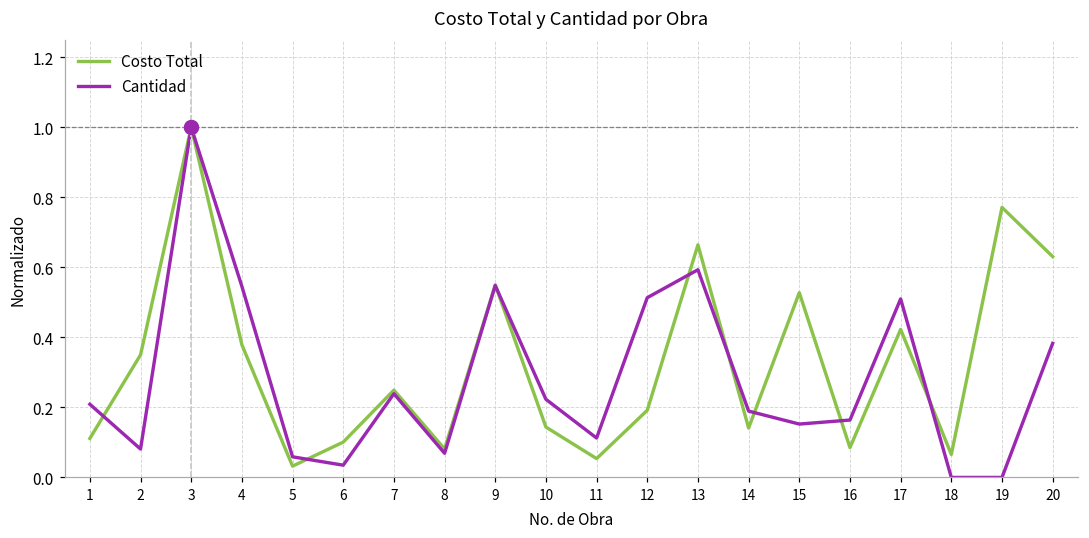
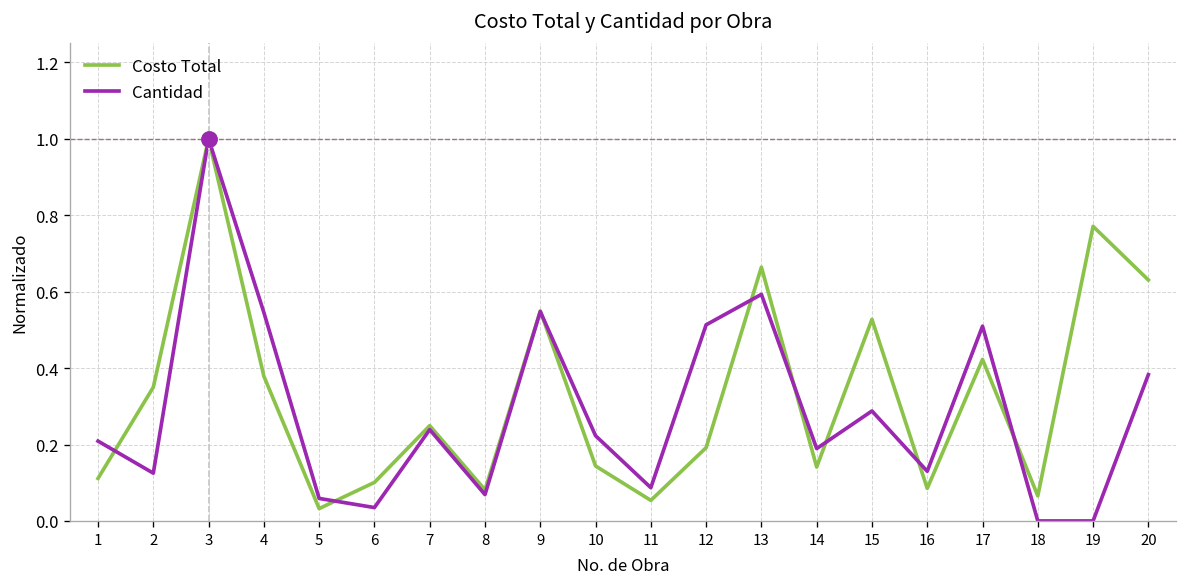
Cantidad, 2: 0.08 -> 0.13
Cantidad, 11: 0.11 -> 0.09
Cantidad, 15: 0.15 -> 0.29
Cantidad, 16: 0.16 -> 0.13
